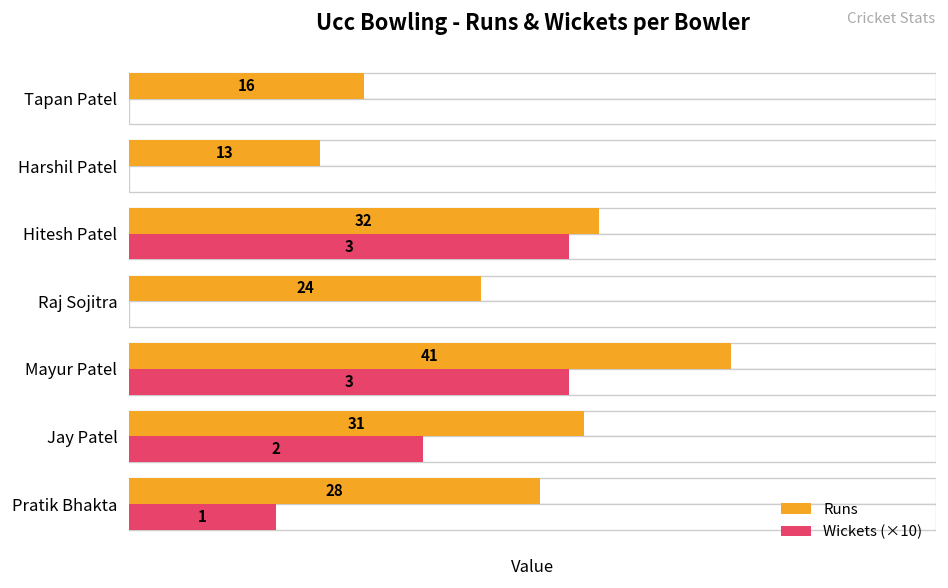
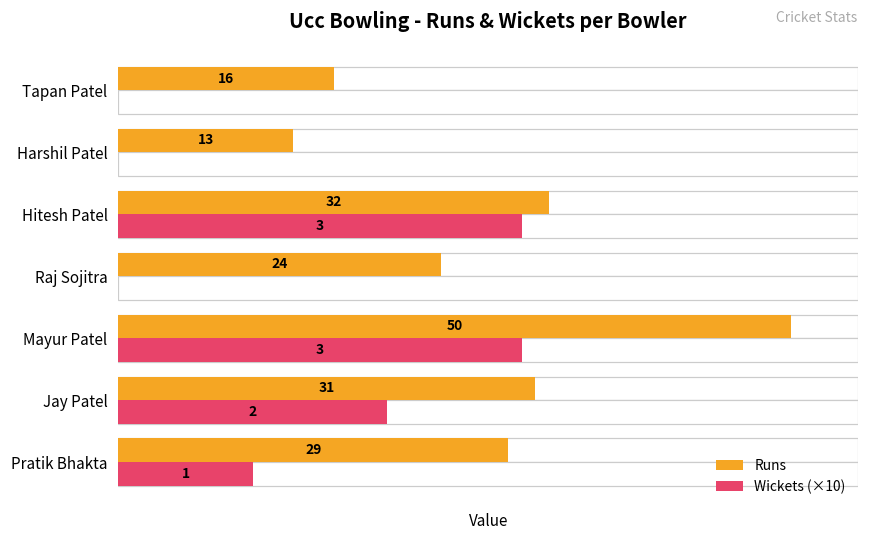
Runs, Mayur Patel: 41 -> 50
Runs, Pratik Bhakta: 28 -> 29
